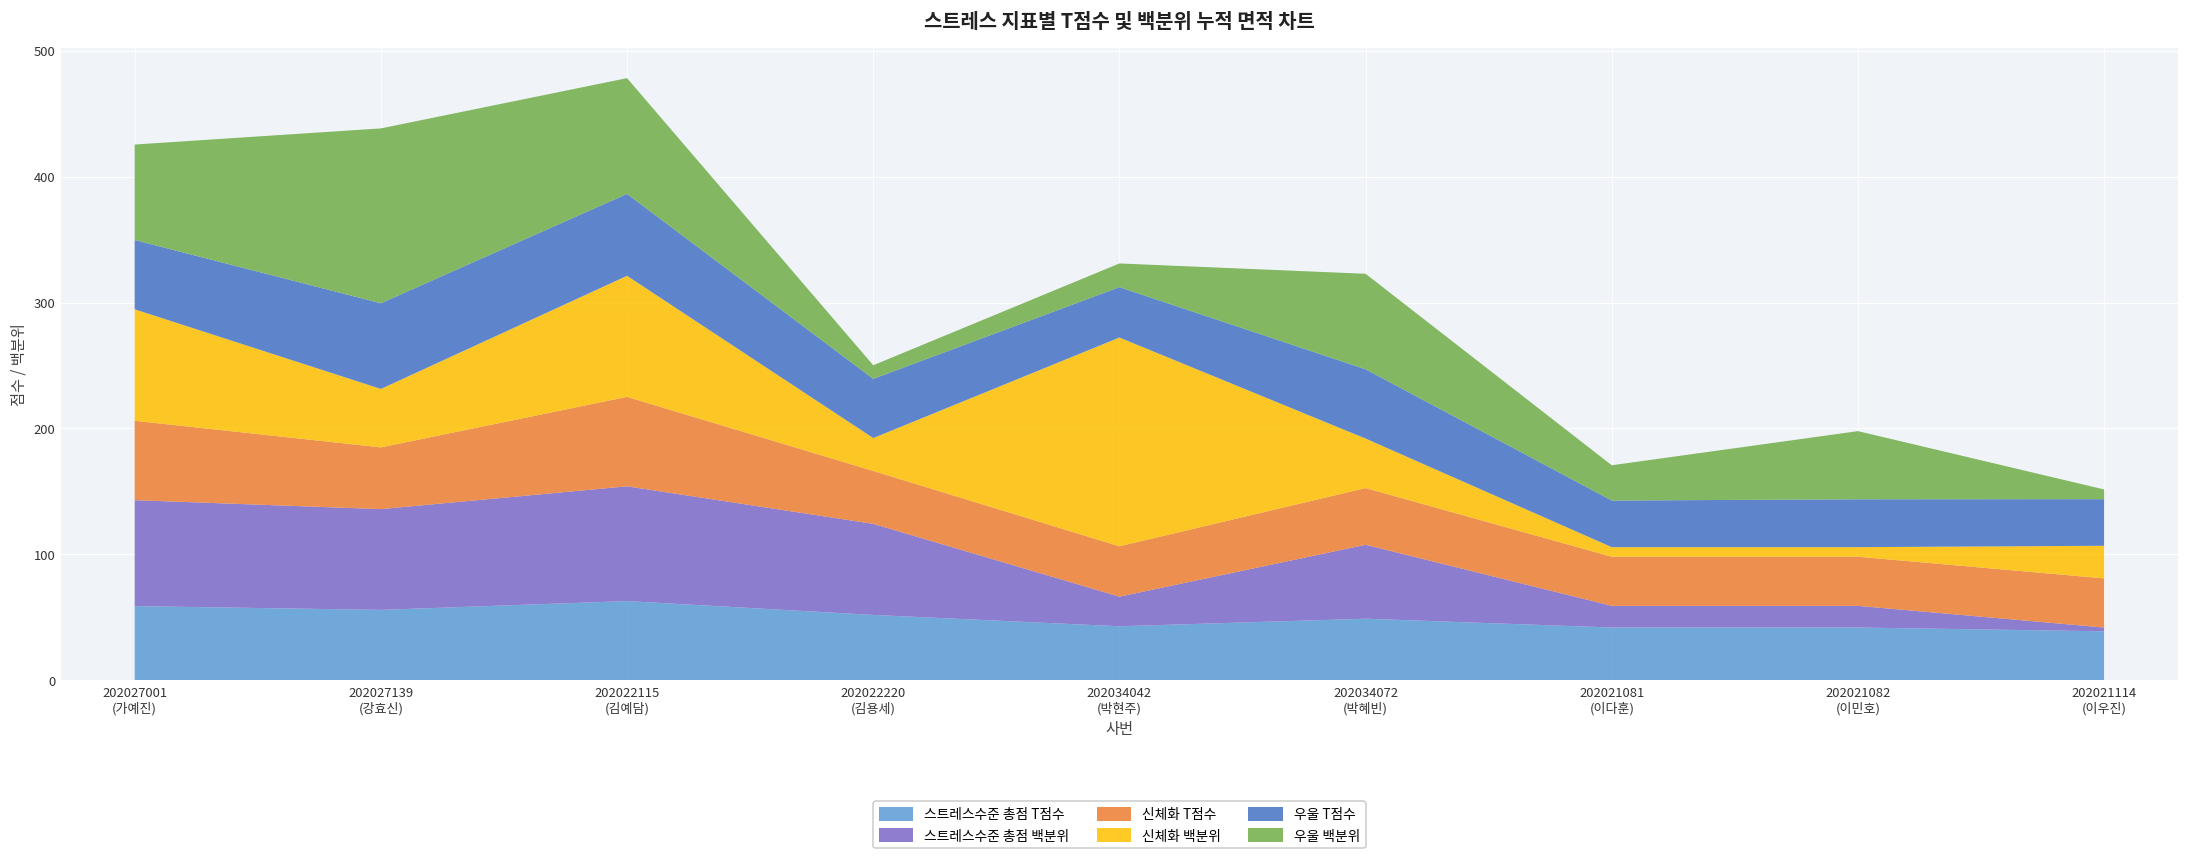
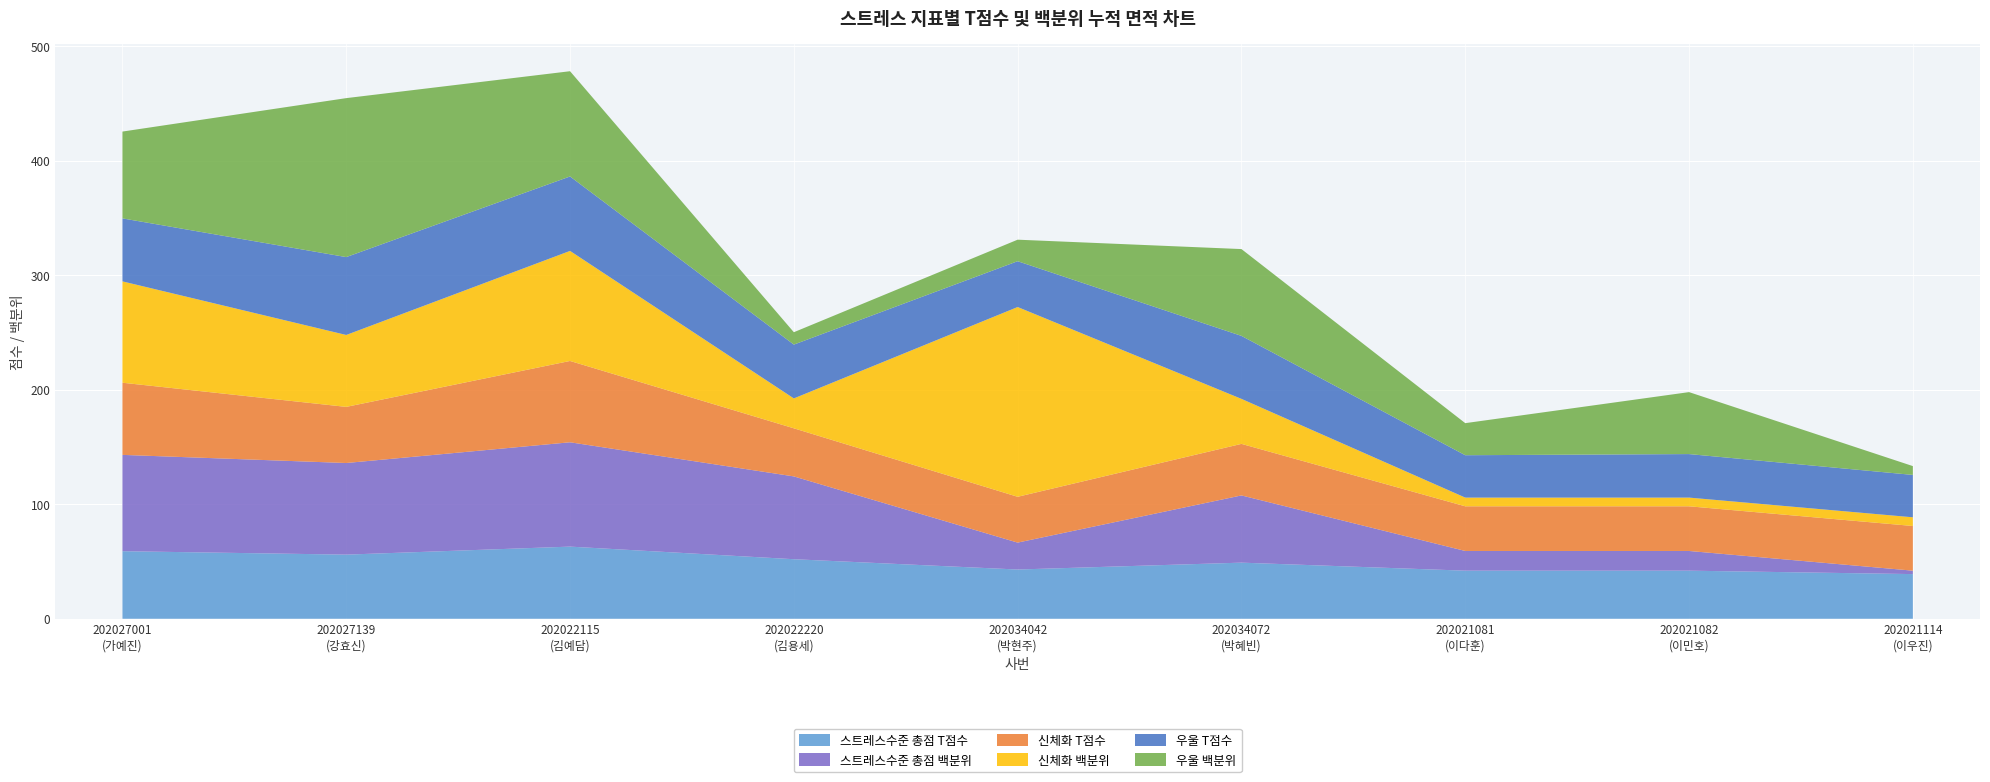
신체화 백분위, 202027139 (강효신): 46 -> 63
신체화 백분위, 202021114 (이우진): 26 -> 8
